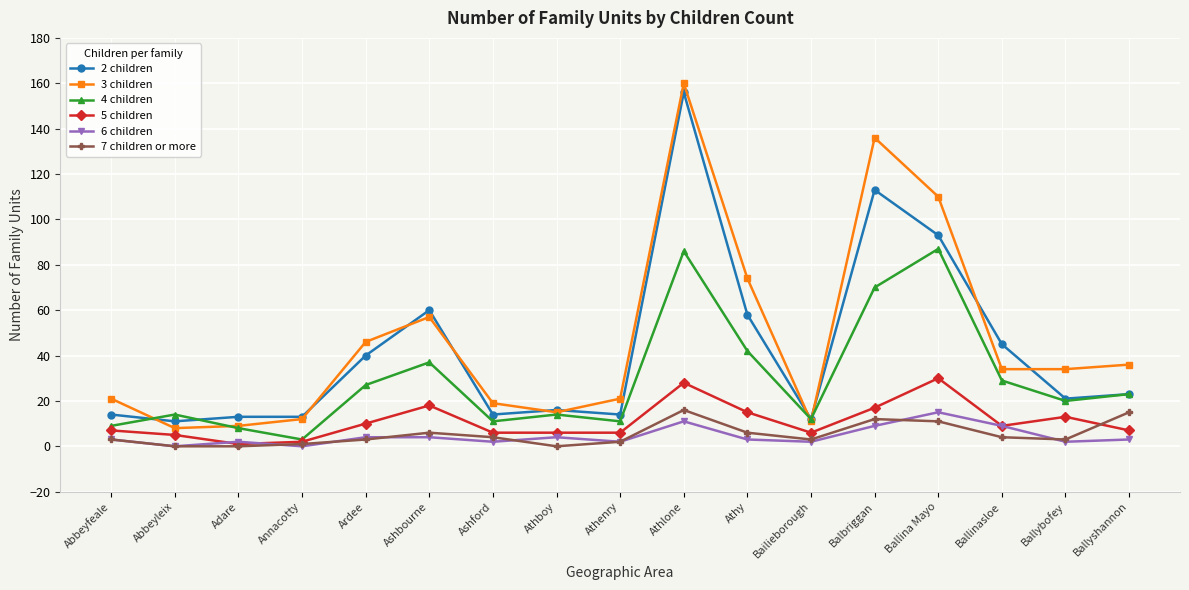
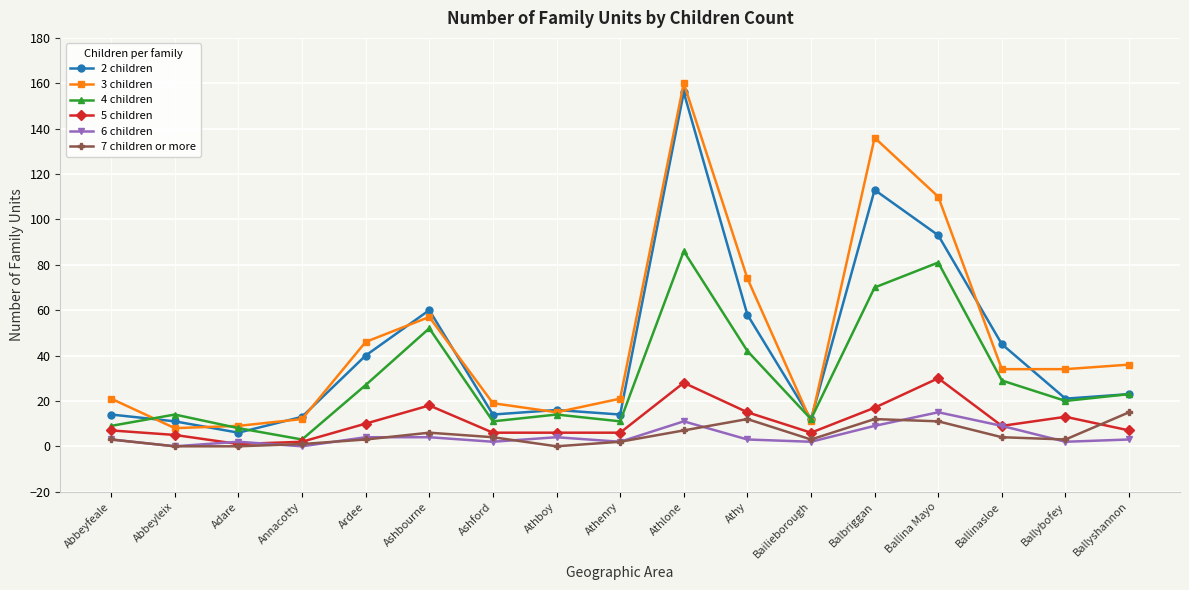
2 children, Adare: 13 -> 6
4 children, Ashbourne: 37 -> 52
7 children or more, Athlone: 16 -> 7
7 children or more, Athy: 6 -> 12
4 children, Ballina Mayo: 87 -> 81
